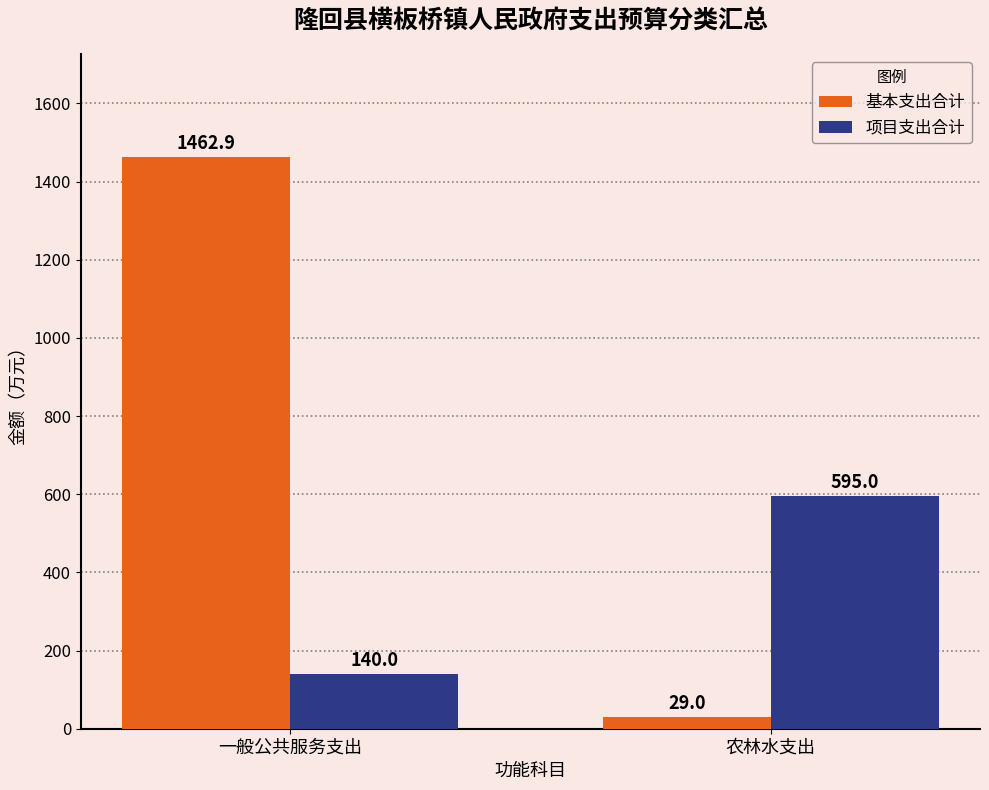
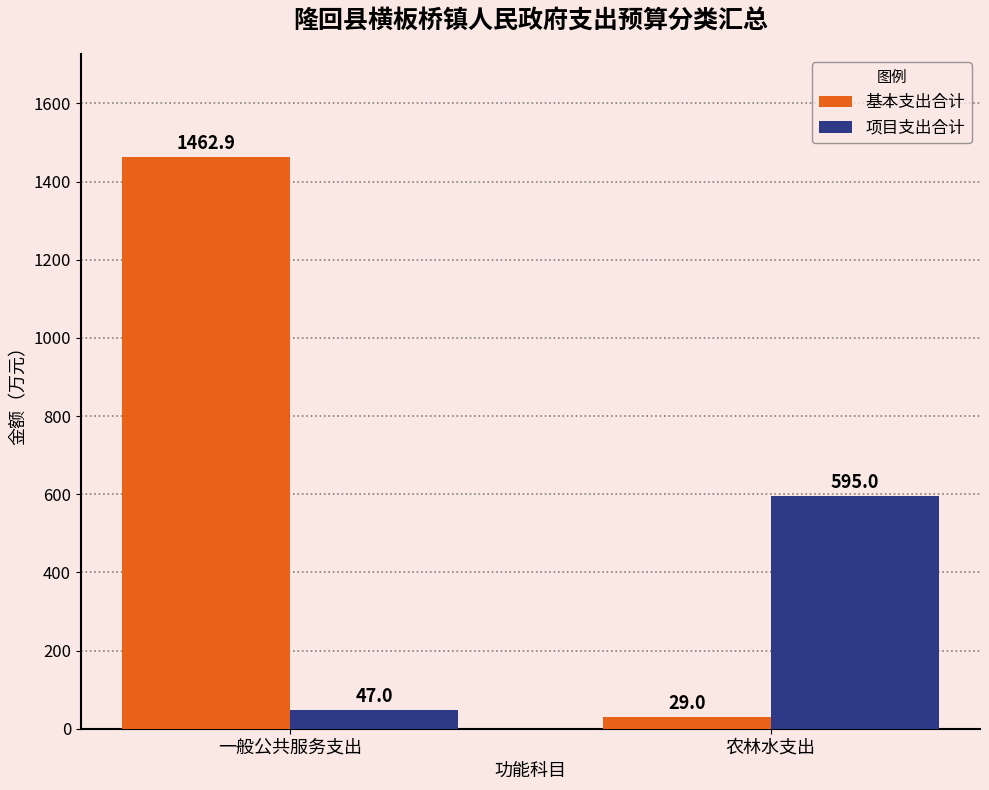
项目支出合计, 一般公共服务支出: 140.0 -> 47.0
